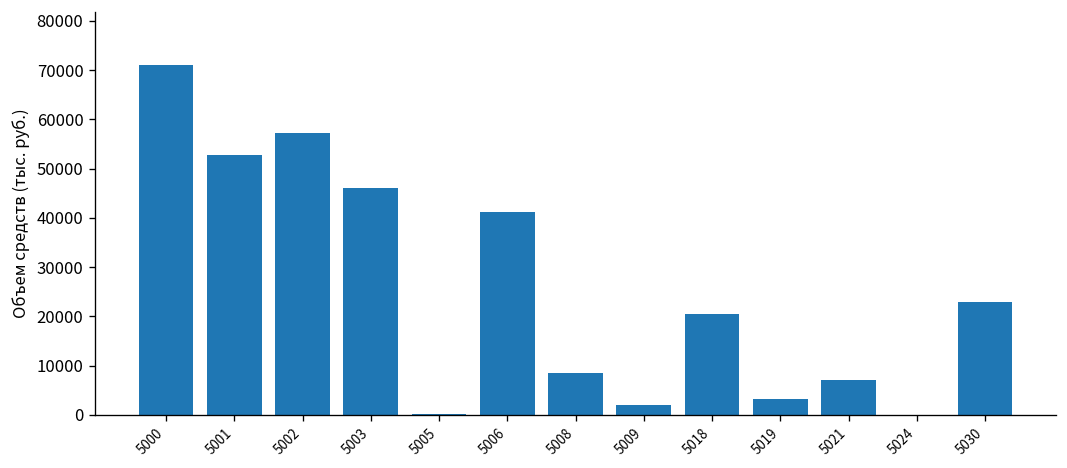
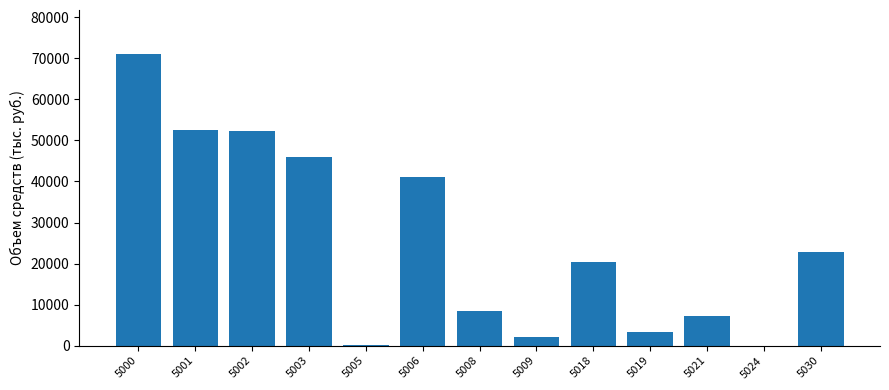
5002: 57000 -> 52000
